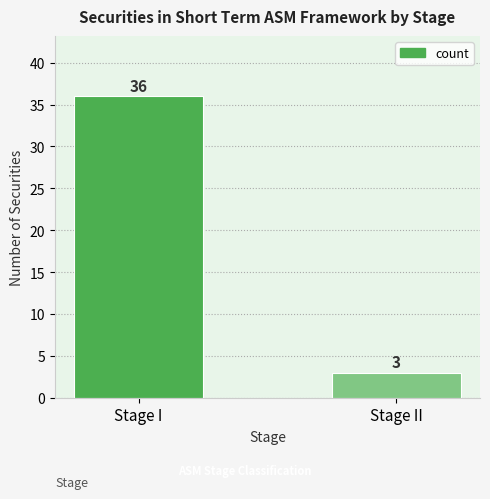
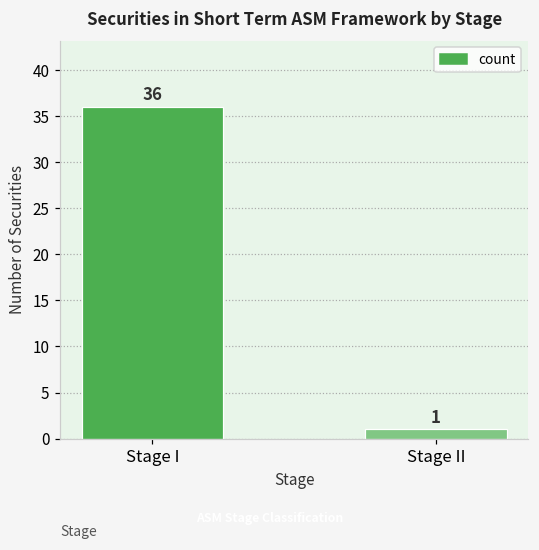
Stage II: 3 -> 1
